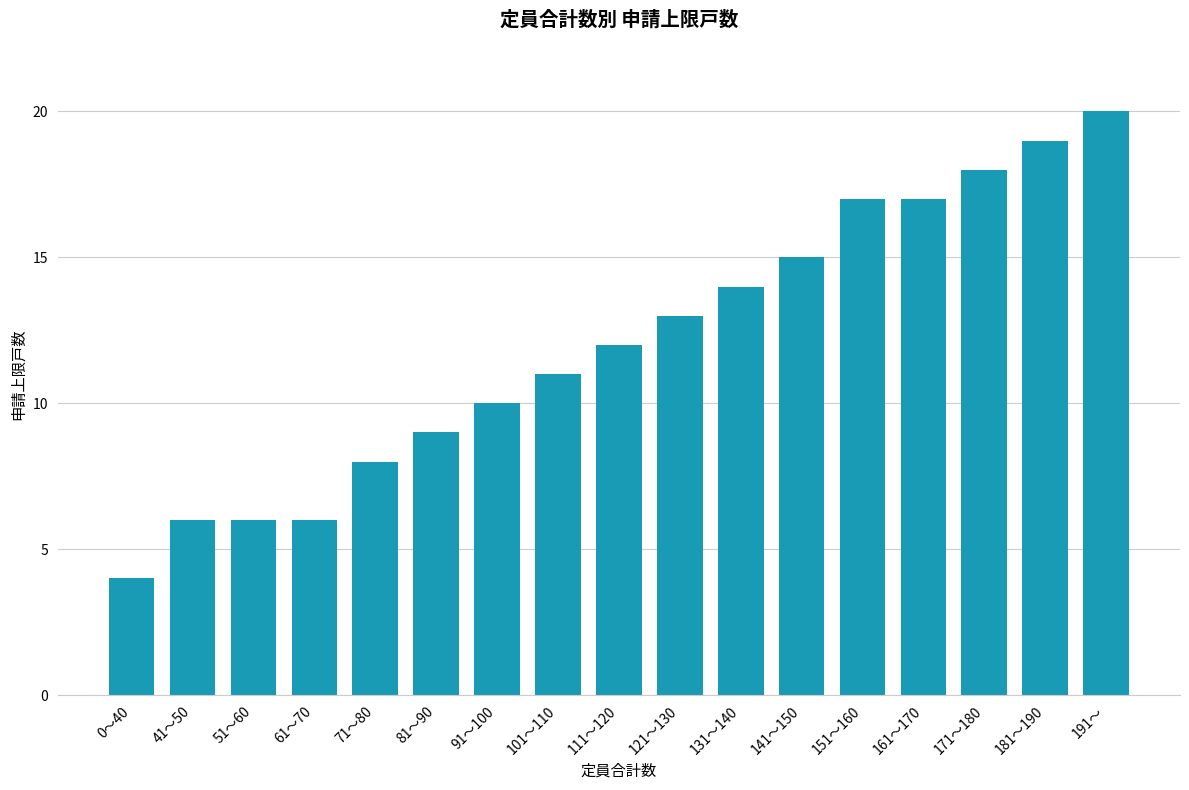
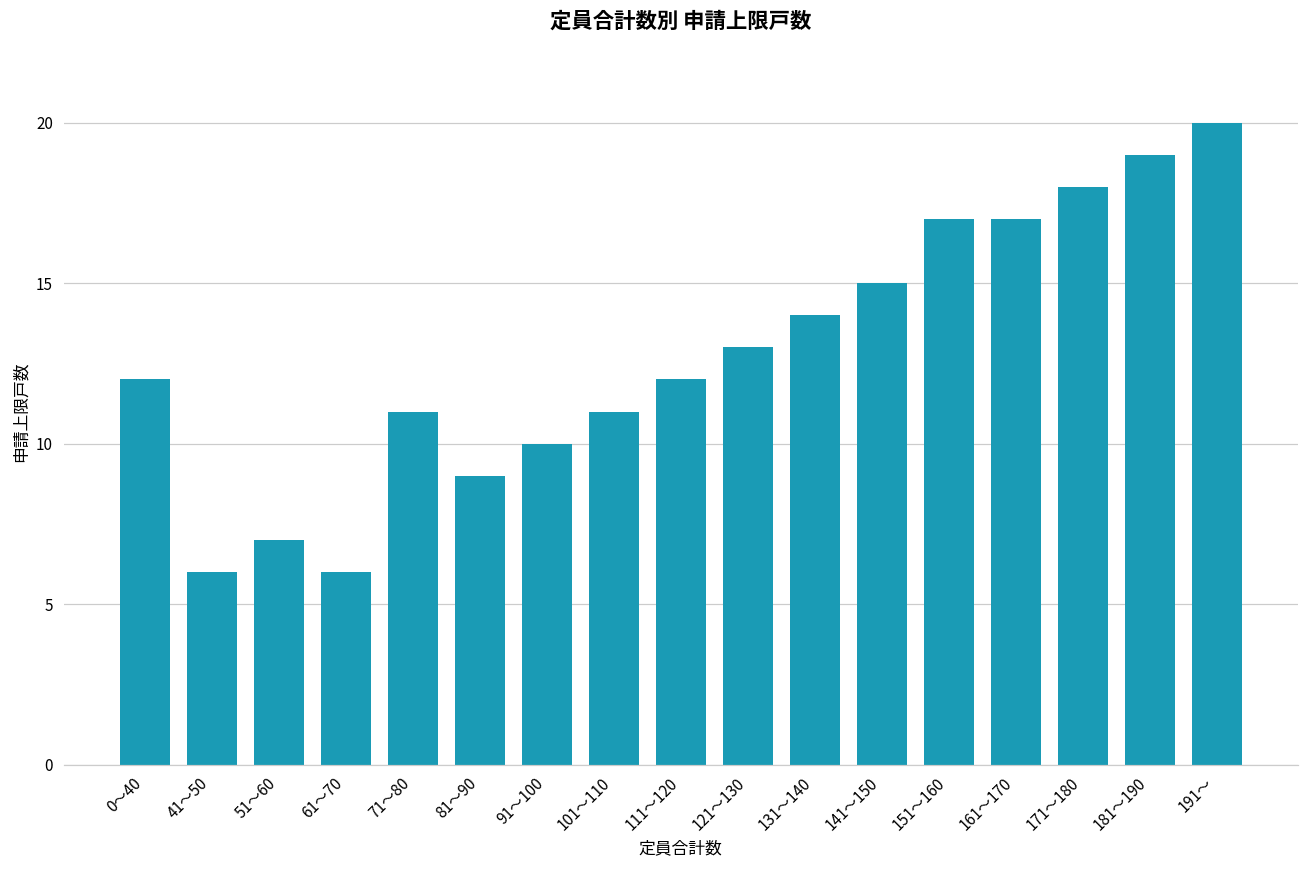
0～40: 4 -> 12
51～60: 6 -> 7
71～80: 8 -> 11
